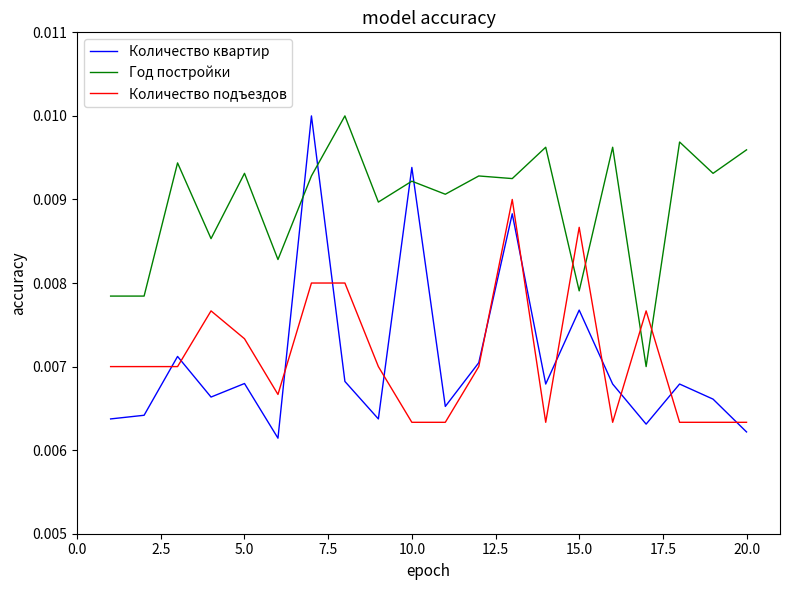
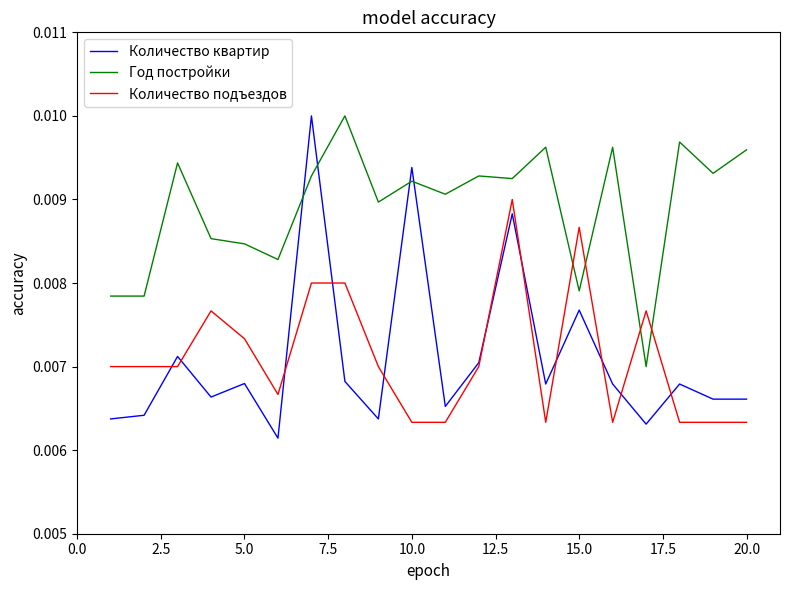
Год постройки, 5.0: 0.0093 -> 0.0085
Количество квартир, 20.0: 0.0062 -> 0.0066
